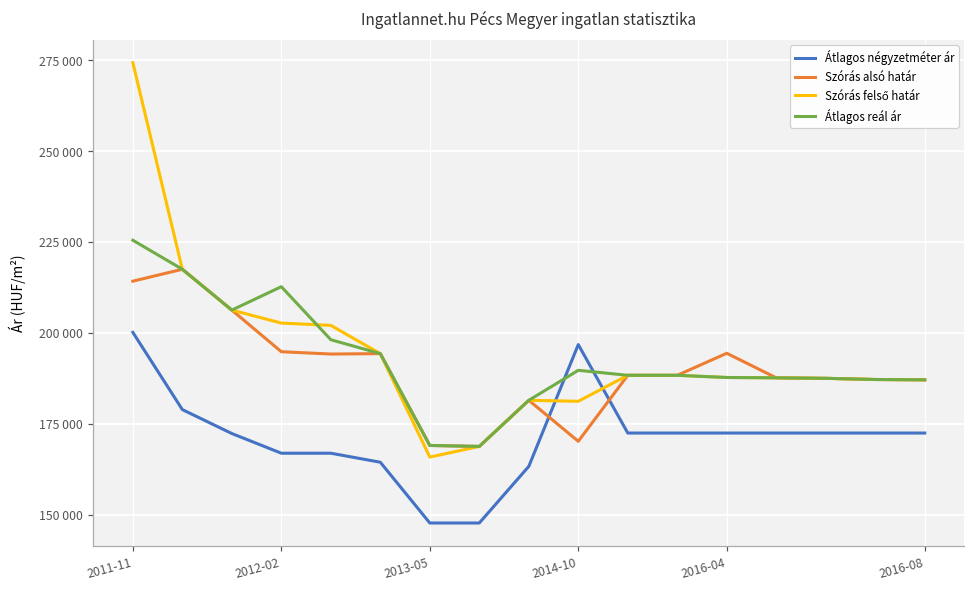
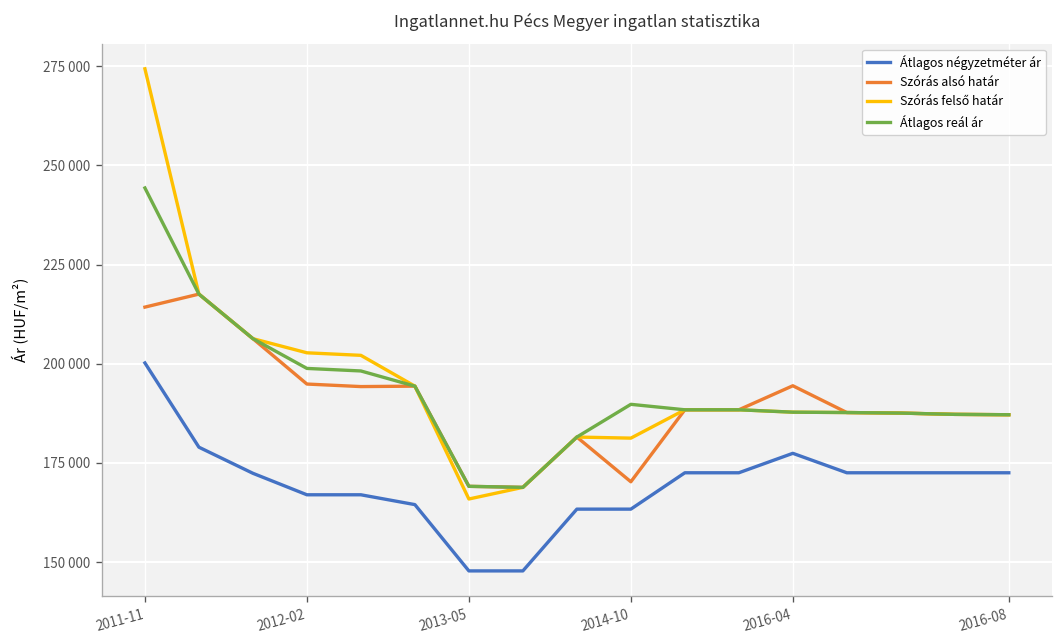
Átlagos reál ár, 2011-11: 226000 -> 244000
Átlagos reál ár, 2012-02: 213000 -> 199000
Átlagos négyzetméter ár, 2014-10: 197000 -> 163000
Átlagos négyzetméter ár, 2016-04: 173000 -> 177000
